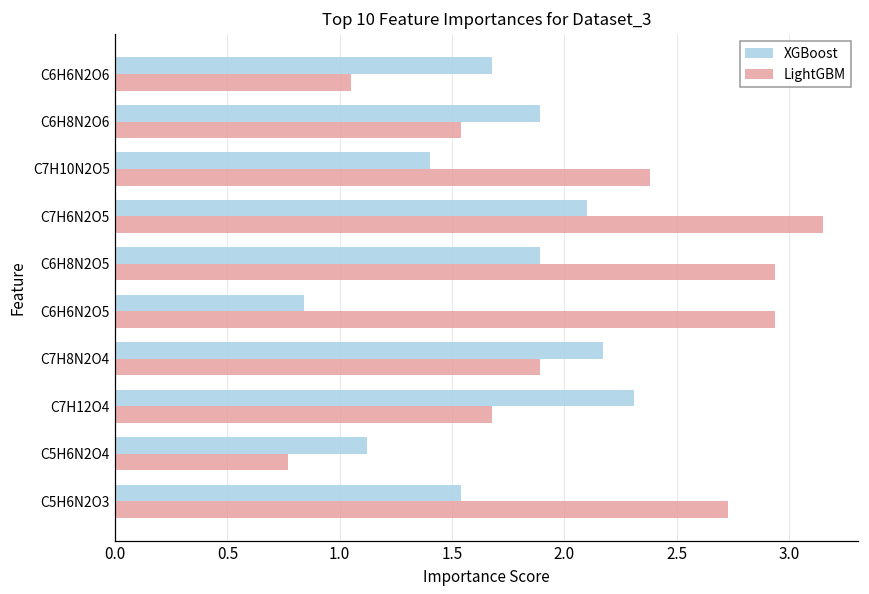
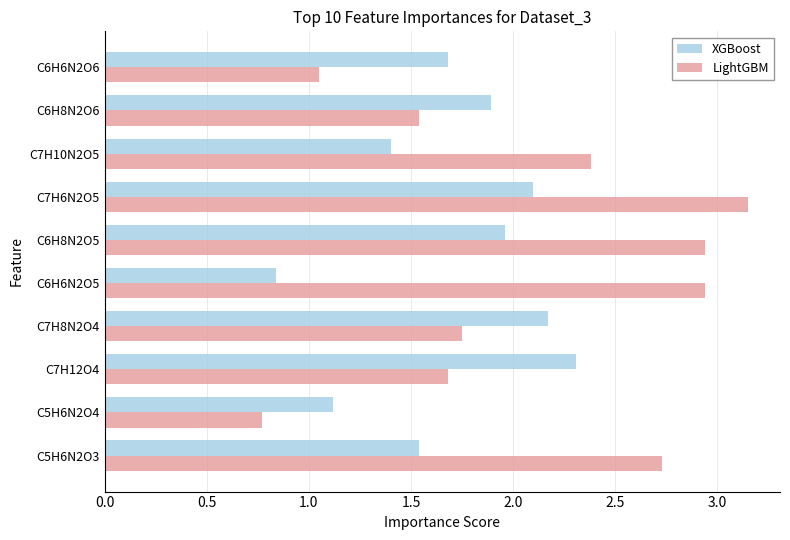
XGBoost, C6H8N2O5: 1.89 -> 1.96
LightGBM, C7H8N2O4: 1.89 -> 1.75
